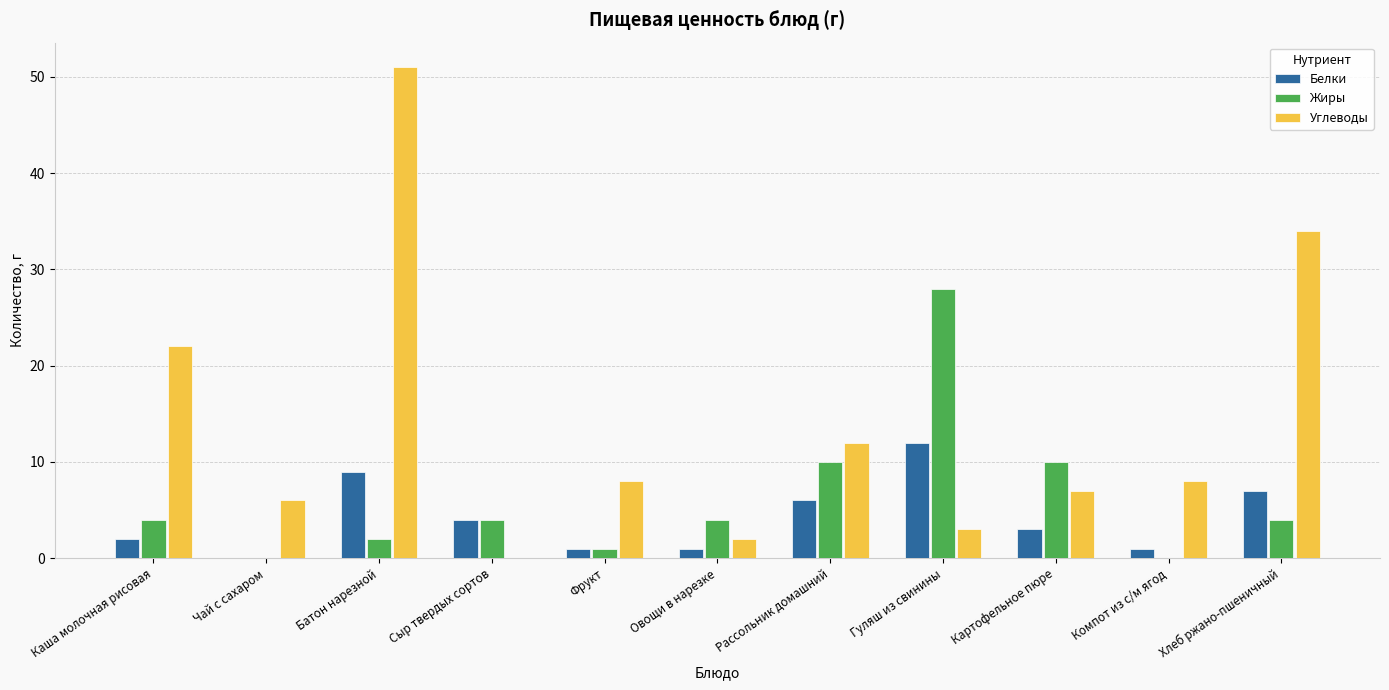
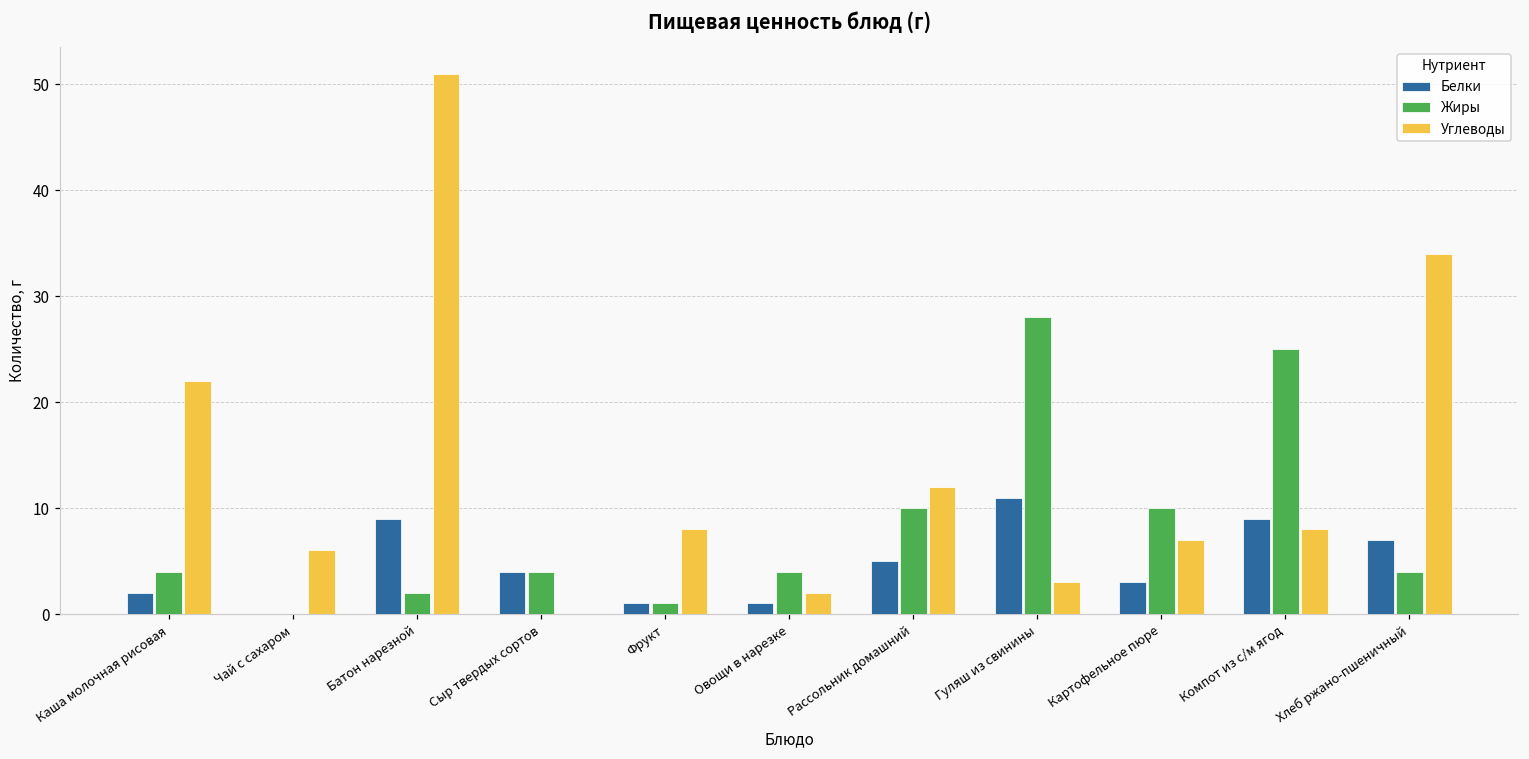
Белки, Рассольник домашний: 6 -> 5
Белки, Гуляш из свинины: 12 -> 11
Белки, Компот из с/м ягод: 1 -> 9
Жиры, Компот из с/м ягод: 0 -> 25
